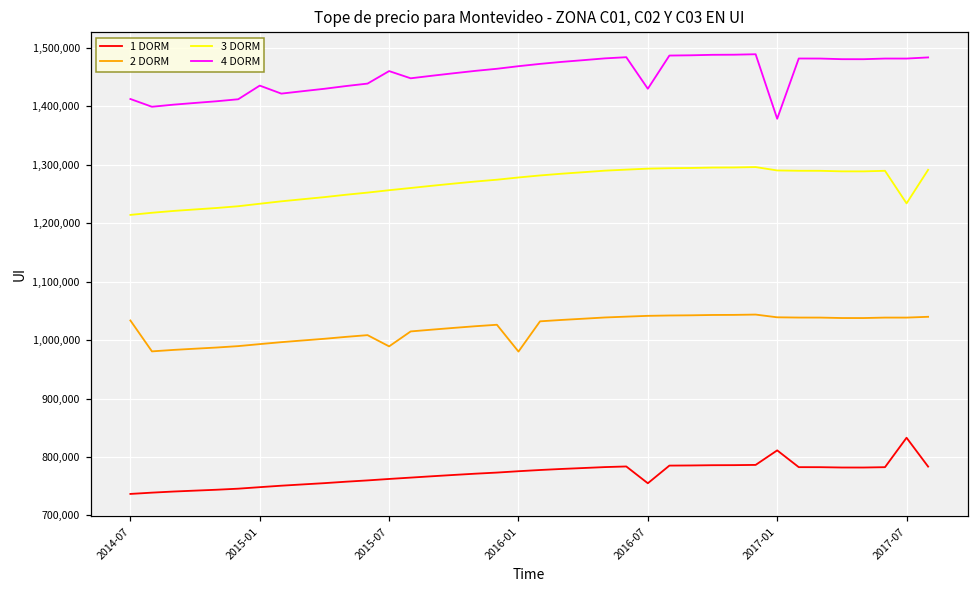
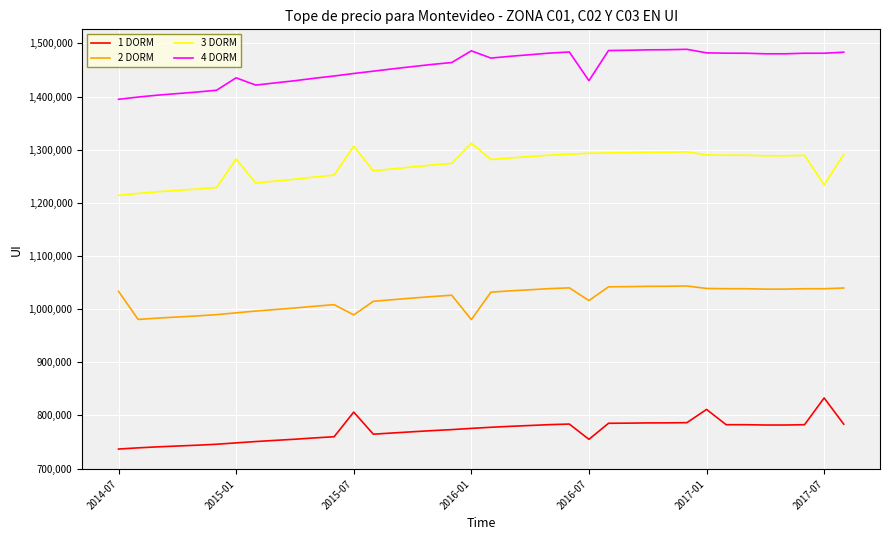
4 DORM, 2014-07: 1,410,000 -> 1,390,000
3 DORM, 2015-01: 1,230,000 -> 1,280,000
1 DORM, 2015-07: 760,000 -> 810,000
3 DORM, 2015-07: 1,260,000 -> 1,310,000
4 DORM, 2015-07: 1,460,000 -> 1,440,000
3 DORM, 2016-01: 1,280,000 -> 1,310,000
4 DORM, 2016-01: 1,470,000 -> 1,490,000
2 DORM, 2016-07: 1,040,000 -> 1,020,000
4 DORM, 2017-01: 1,380,000 -> 1,480,000
